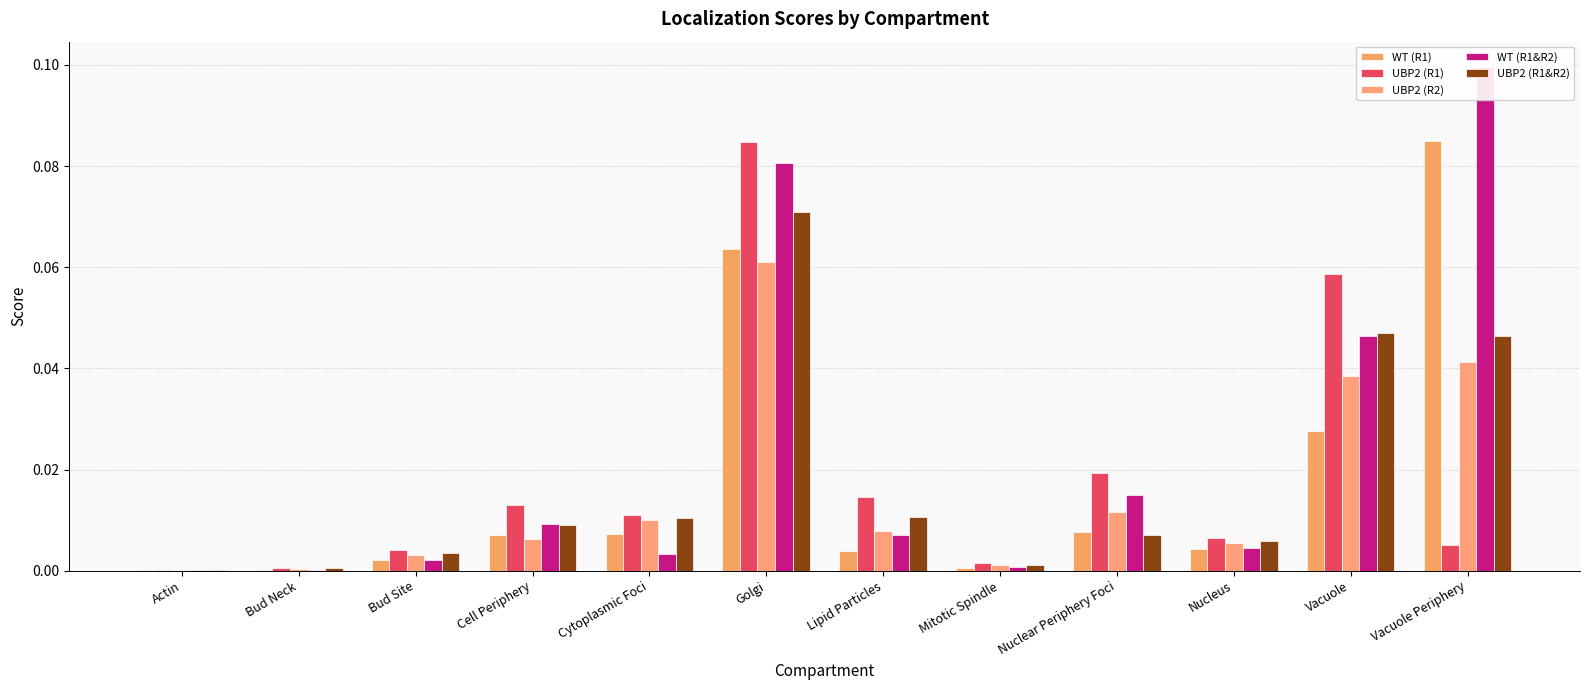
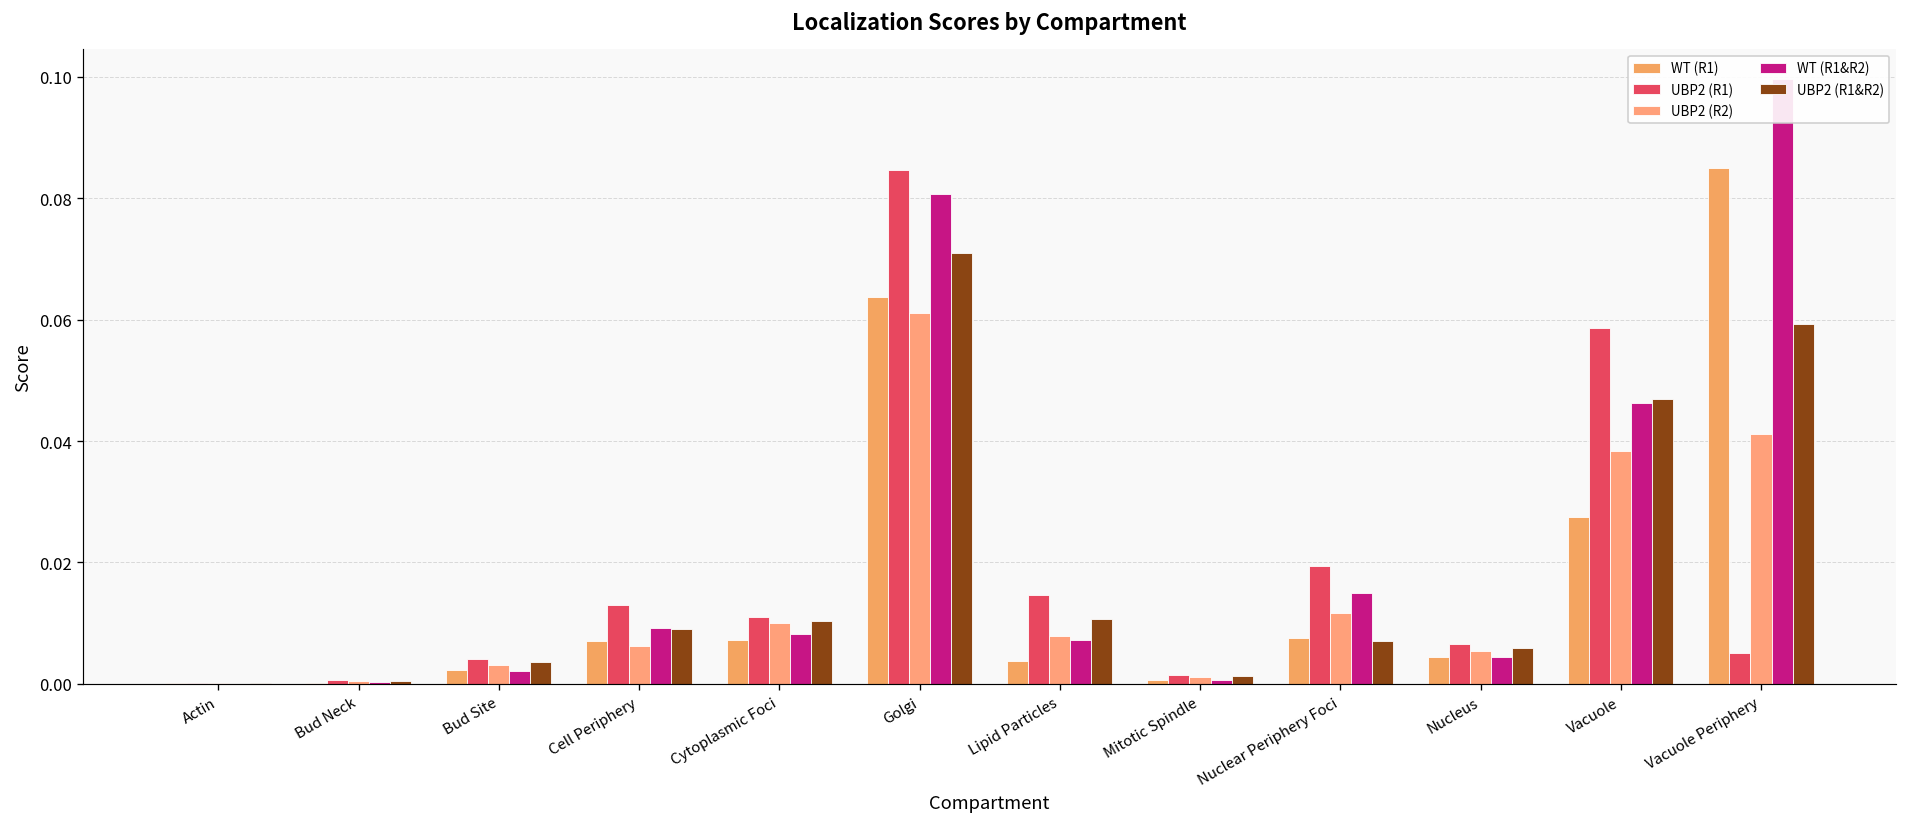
WT (R1&R2), Cytoplasmic Foci: 0.003 -> 0.008
UBP2 (R1&R2), Vacuole Periphery: 0.046 -> 0.059
